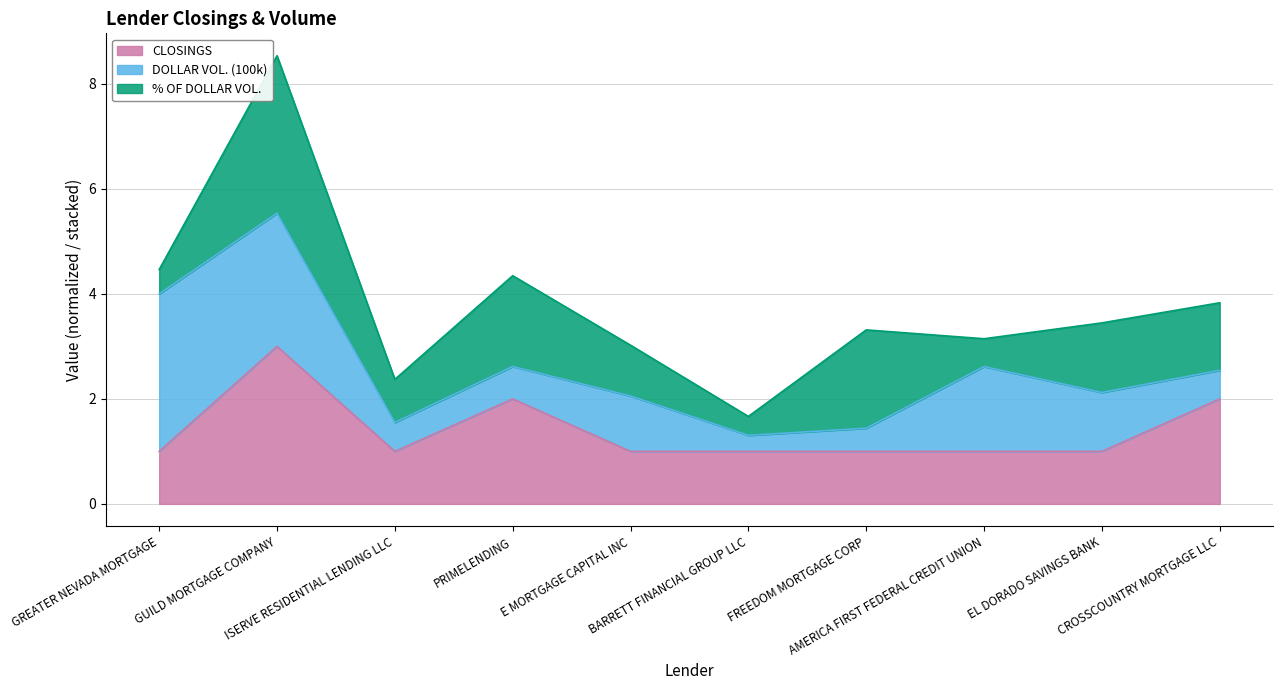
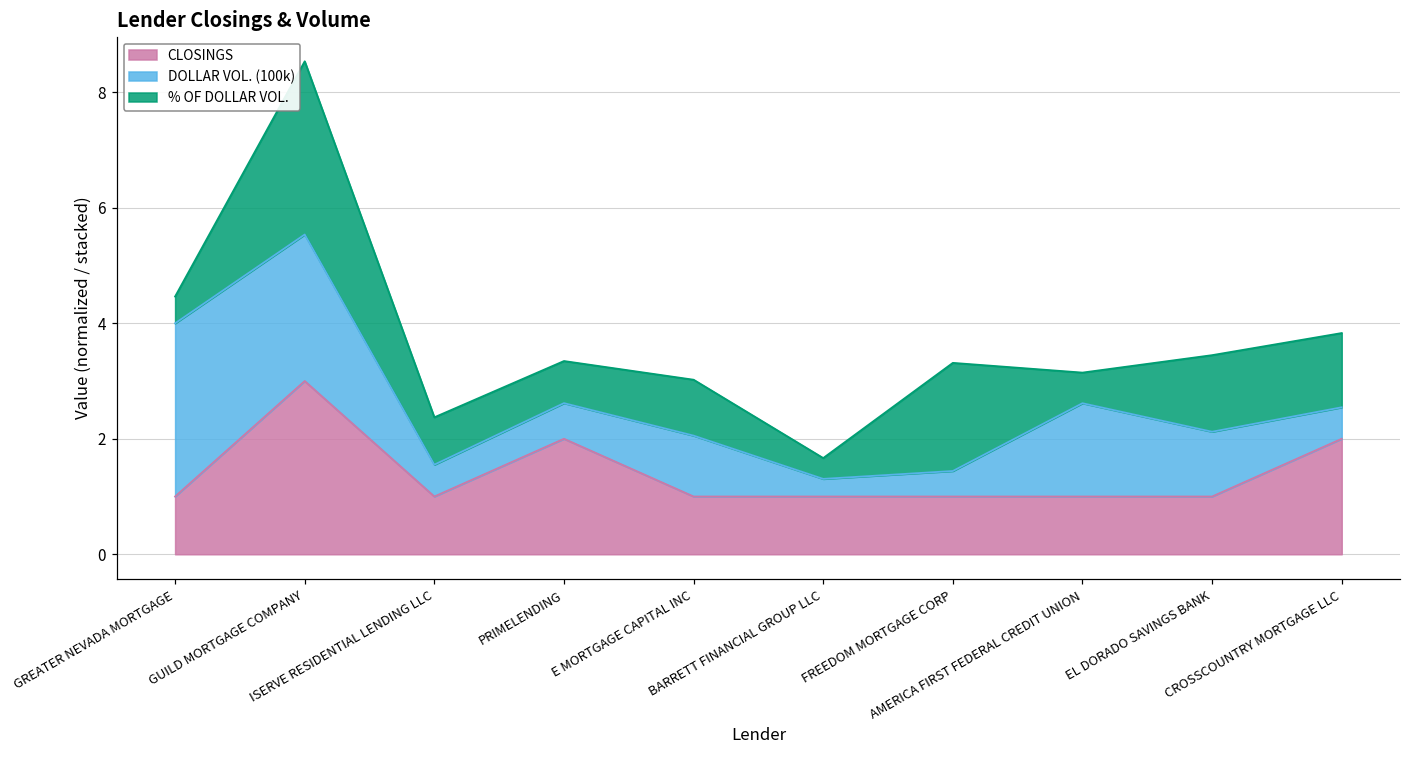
% OF DOLLAR VOL., PRIMELENDING: 1.7 -> 0.7
